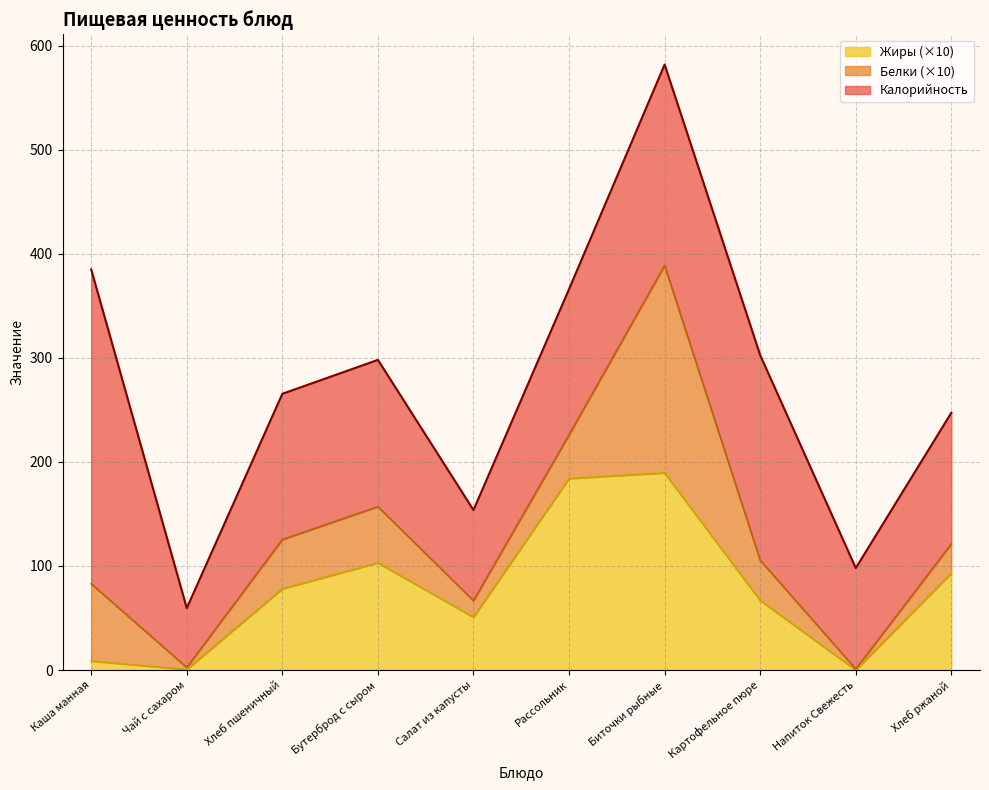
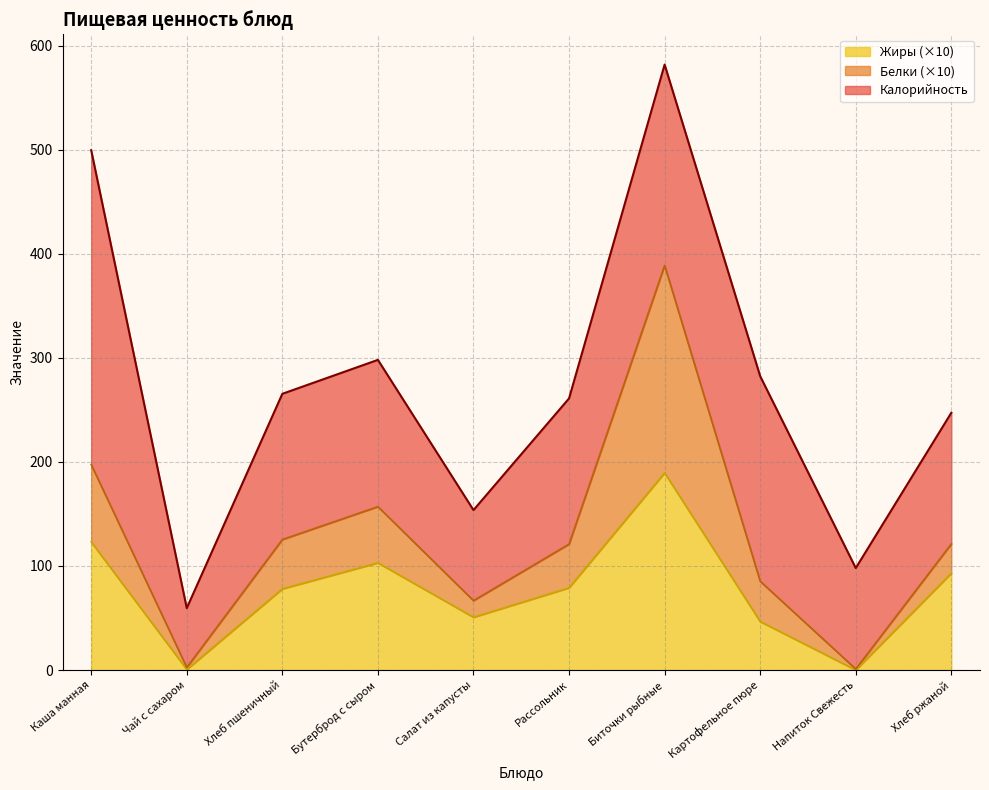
Жиры (×10), Каша манная: 9 -> 123
Жиры (×10), Рассольник: 184 -> 79
Жиры (×10), Картофельное пюре: 67 -> 47
